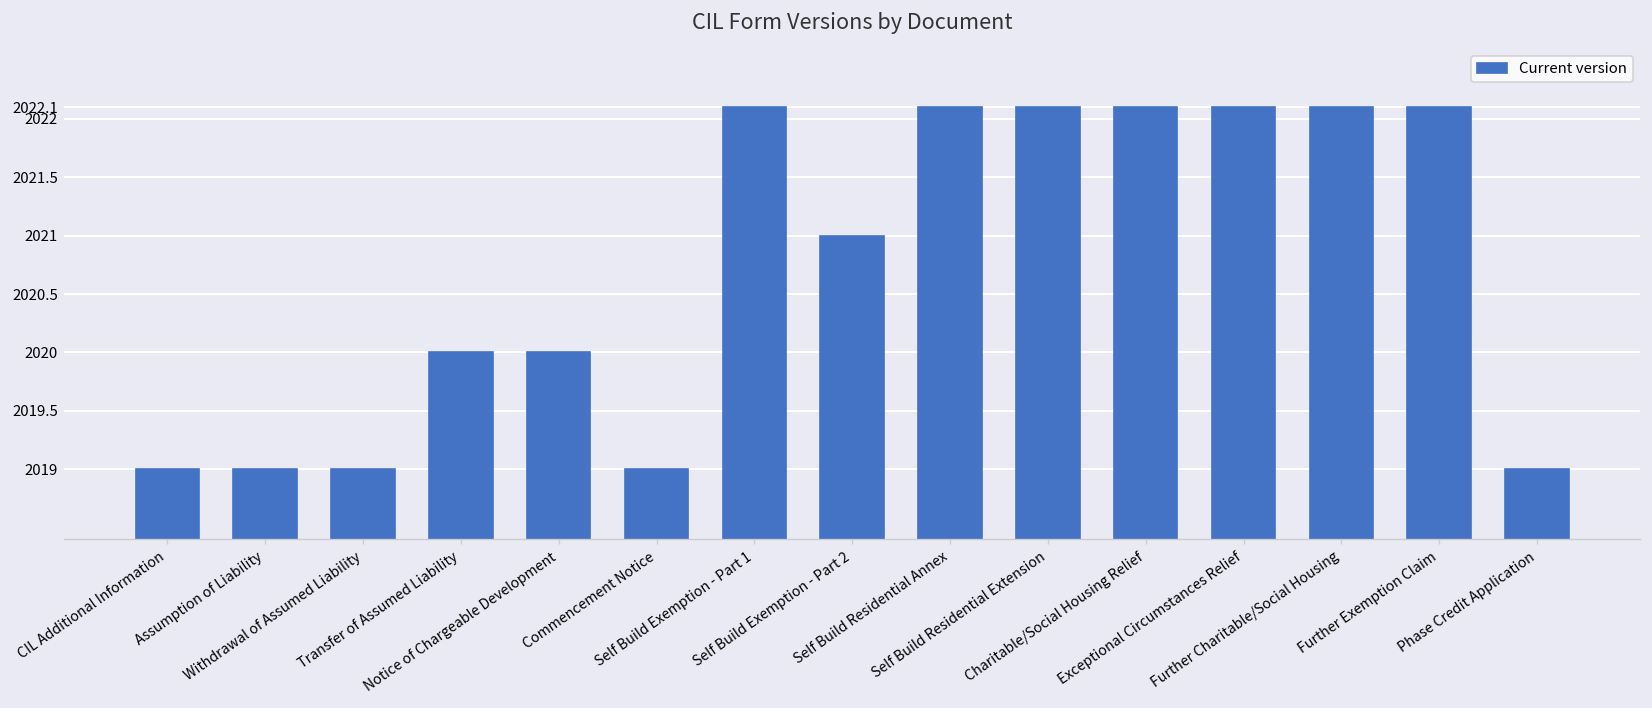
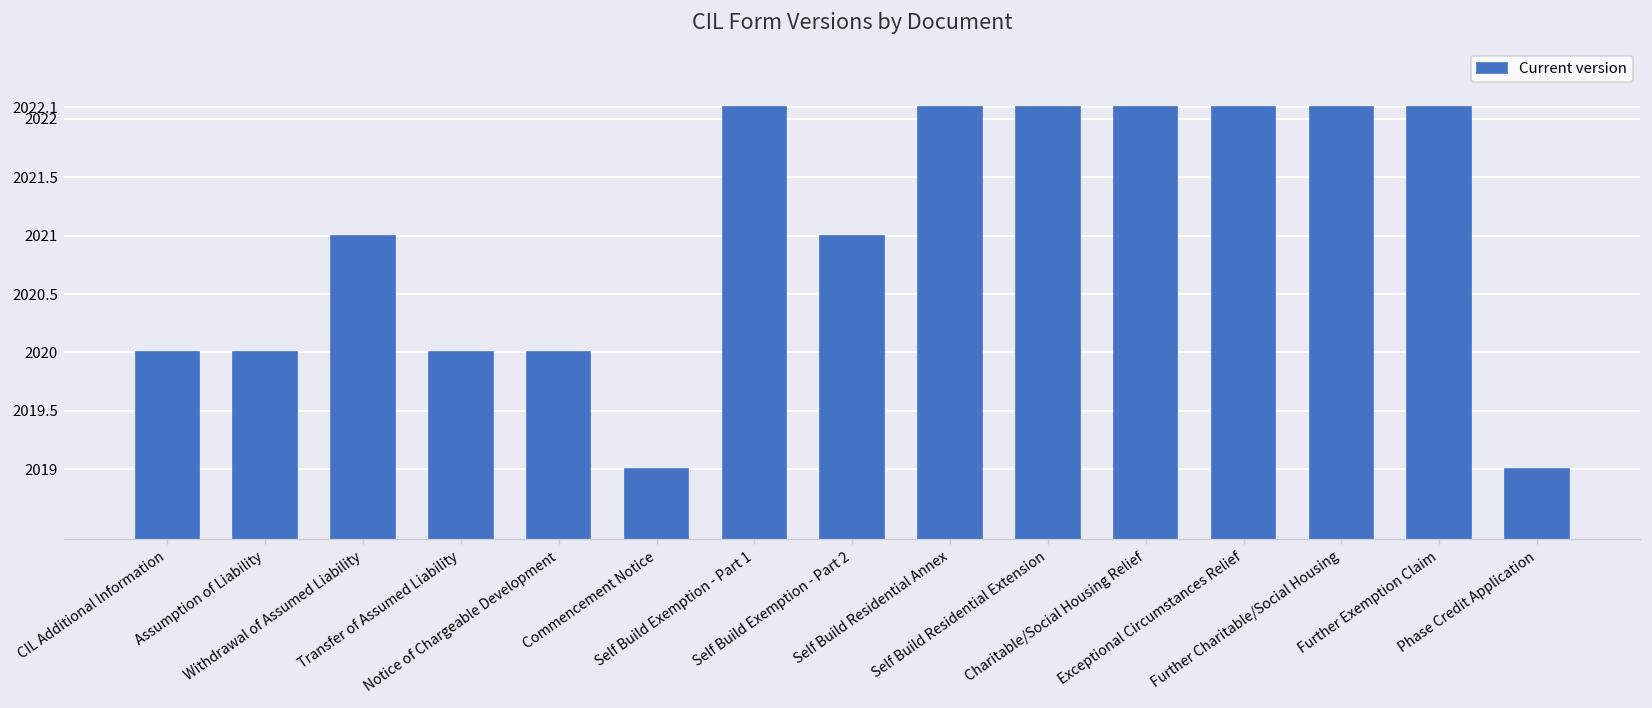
CIL Additional Information: 2019 -> 2020
Assumption of Liability: 2019 -> 2020
Withdrawal of Assumed Liability: 2019 -> 2021
